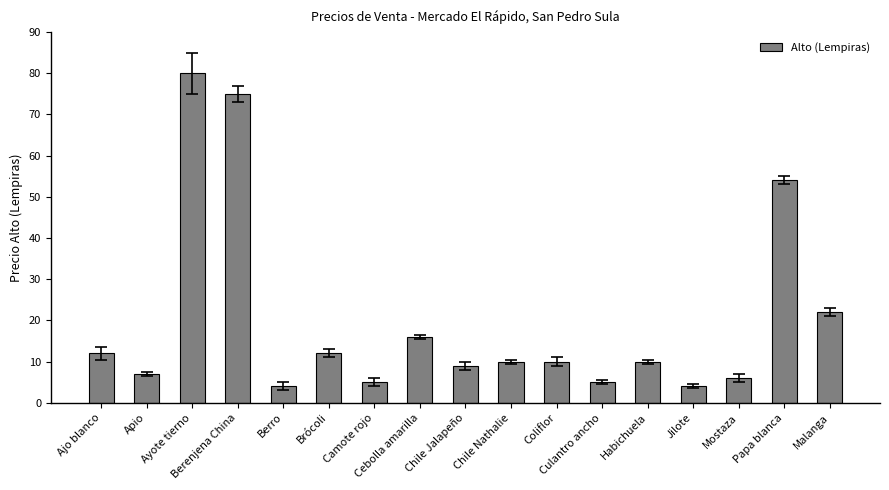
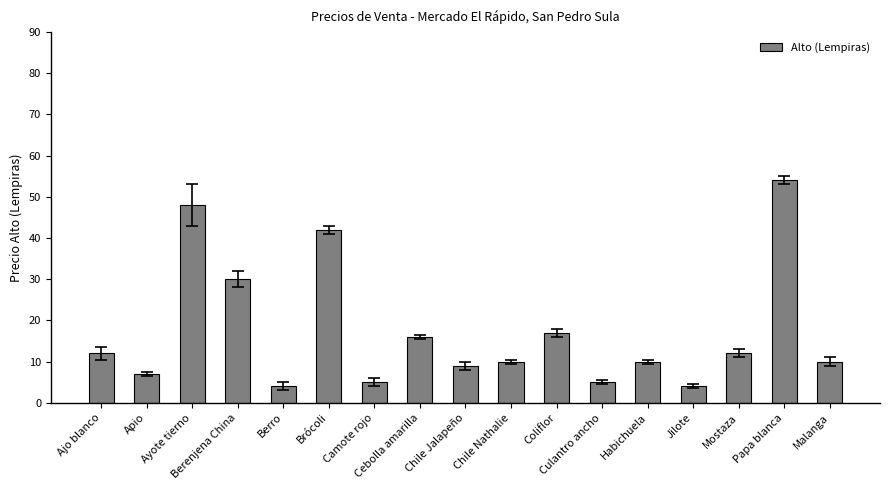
Alto (Lempiras), Ayote tierno: 80 -> 48
Alto (Lempiras), Berenjena China: 75 -> 30
Alto (Lempiras), Brócoli: 12 -> 42
Alto (Lempiras), Coliflor: 10 -> 17
Alto (Lempiras), Mostaza: 6 -> 12
Alto (Lempiras), Malanga: 22 -> 10
